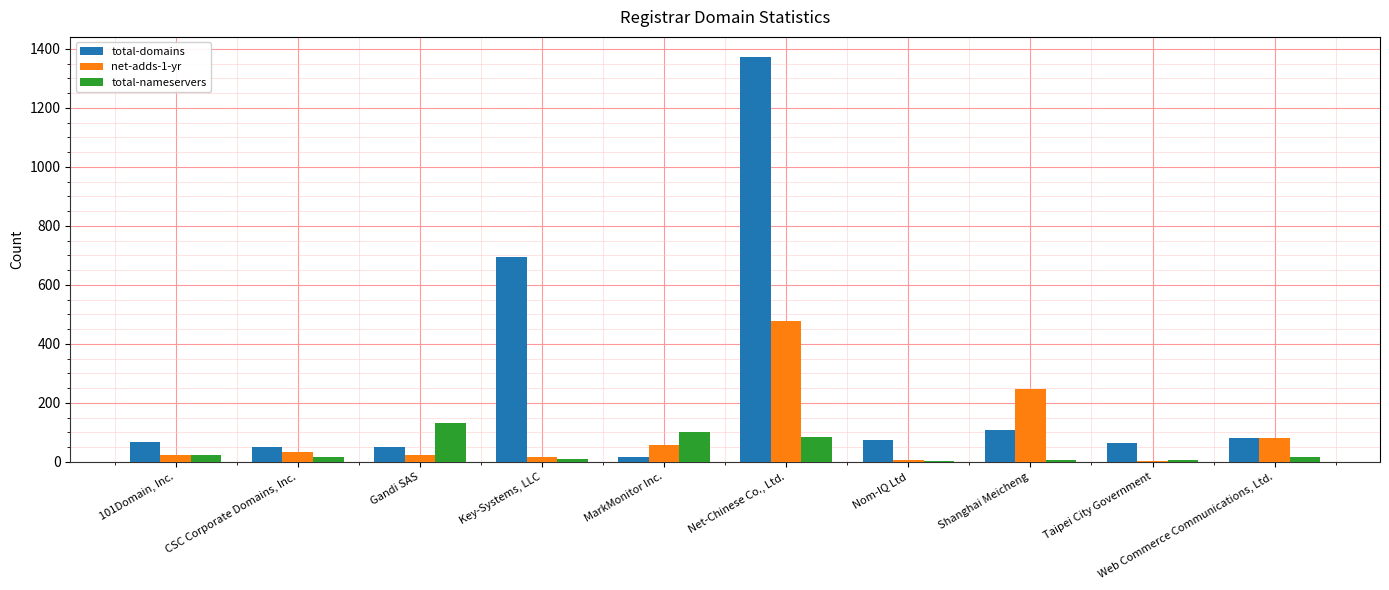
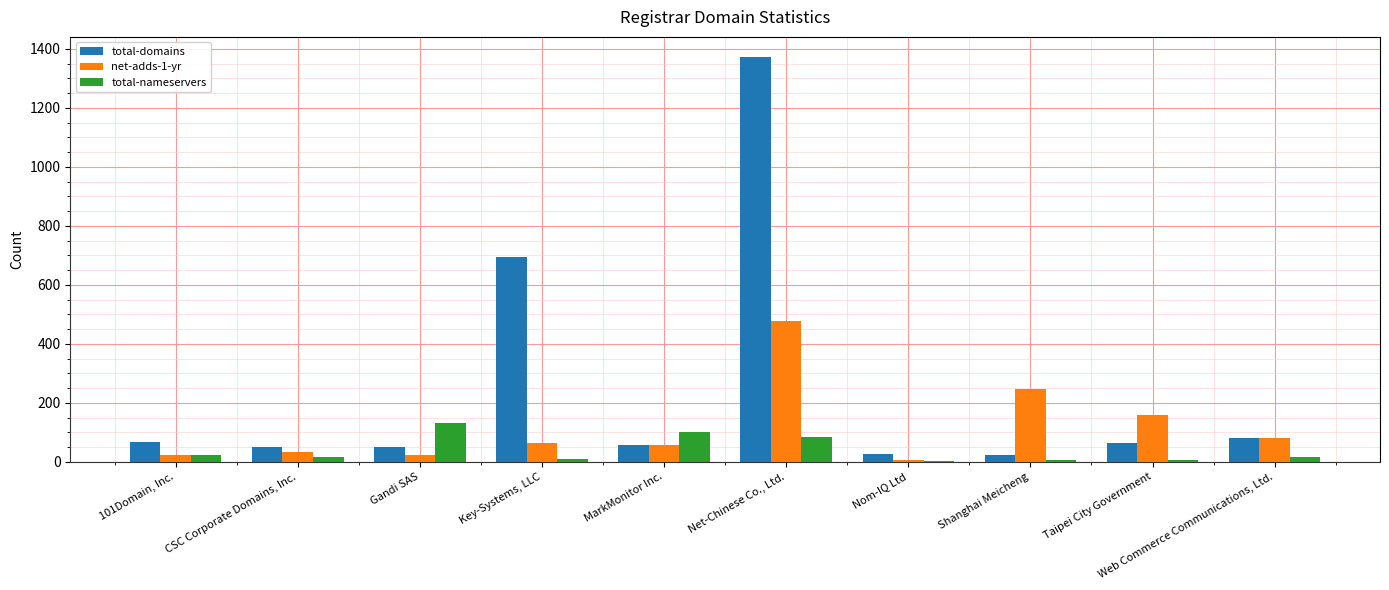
net-adds-1-yr, Key-Systems, LLC: 20 -> 70
total-domains, MarkMonitor Inc.: 20 -> 60
total-domains, Nom-IQ Ltd: 80 -> 30
total-domains, Shanghai Meicheng: 110 -> 20
net-adds-1-yr, Taipei City Government: 0 -> 160
